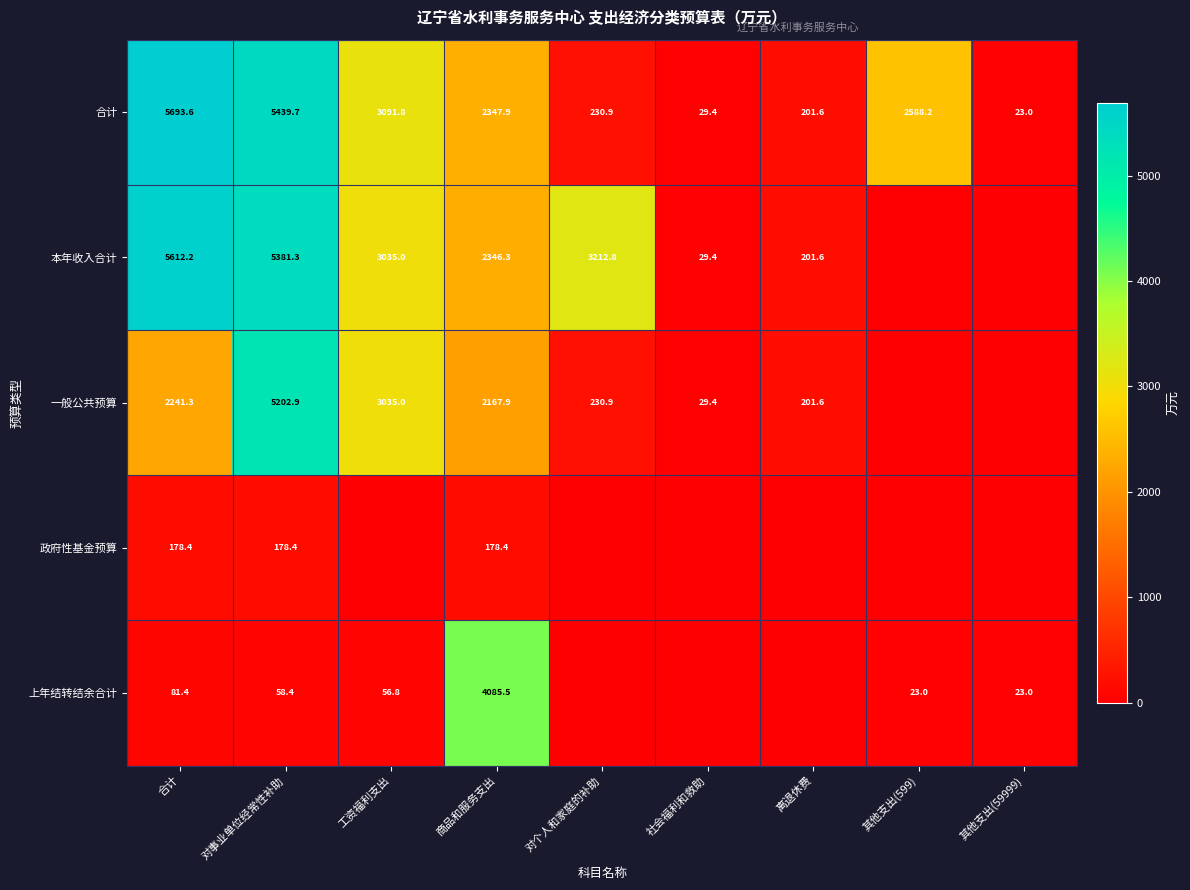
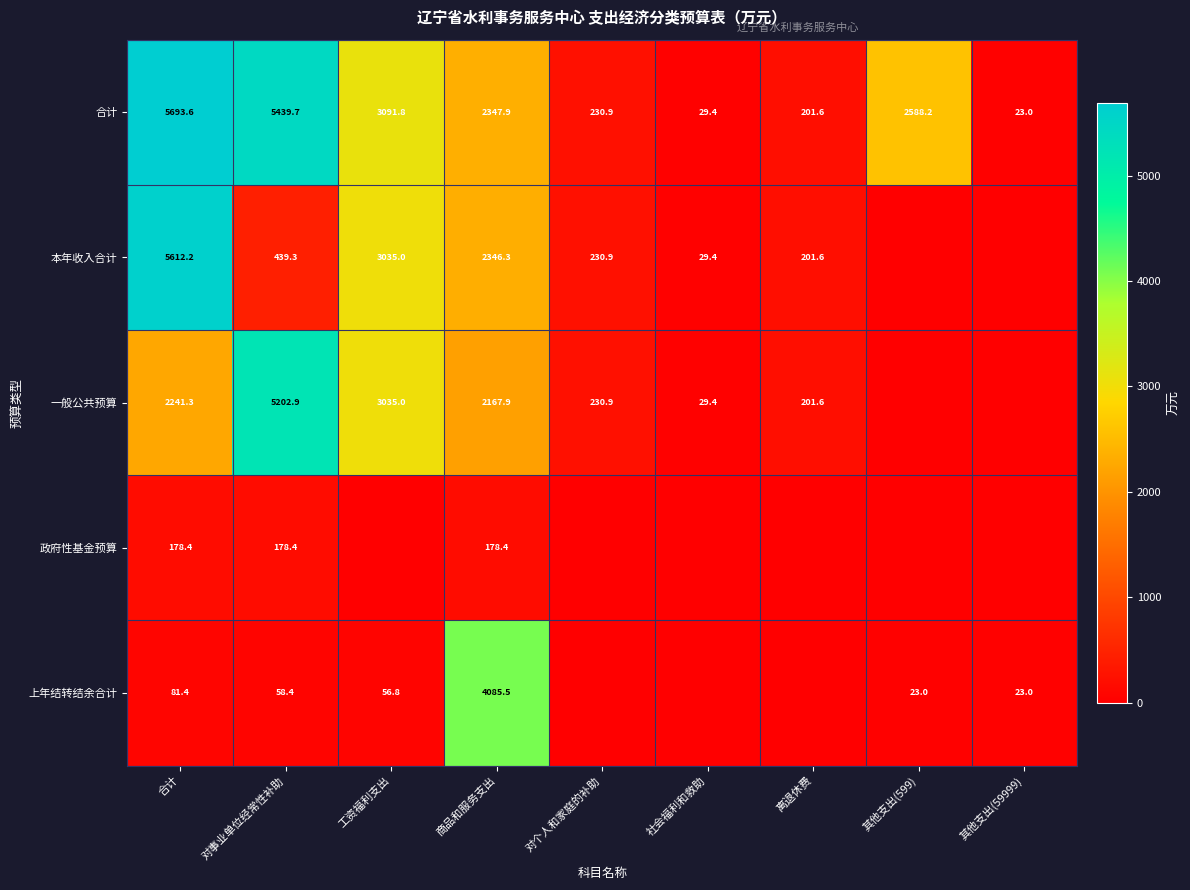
本年收入合计, 对事业单位经常性补助: 5381.3 -> 439.3
本年收入合计, 对个人和家庭的补助: 3212.8 -> 230.9
